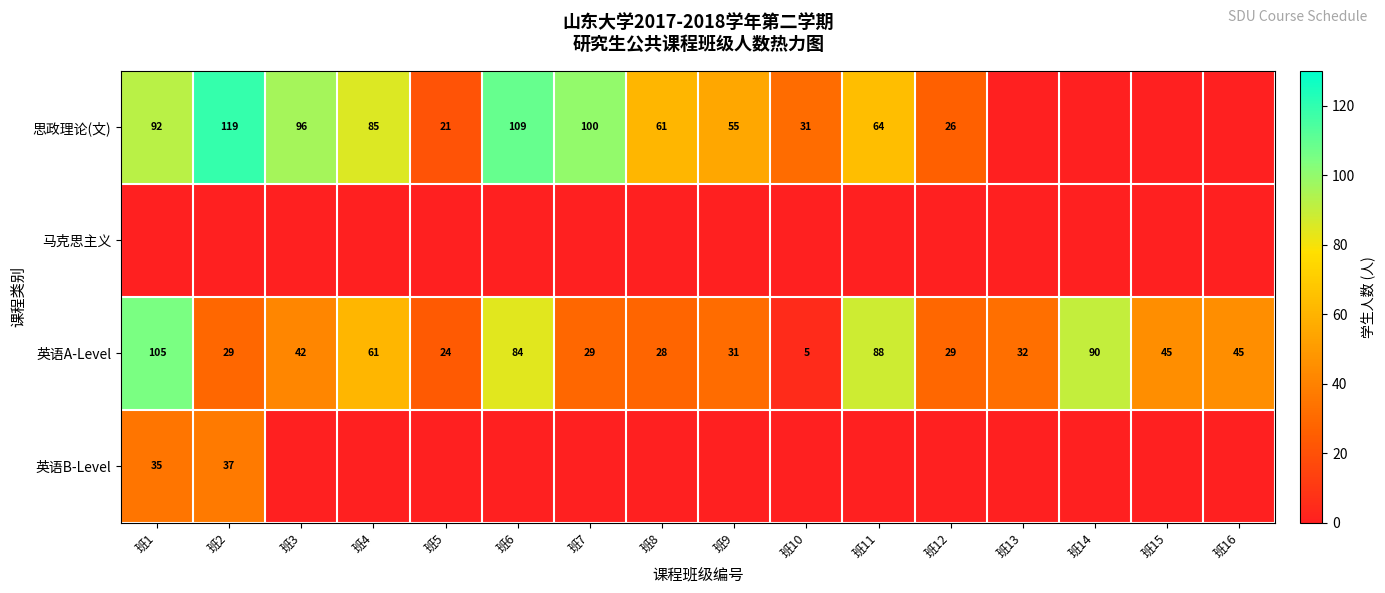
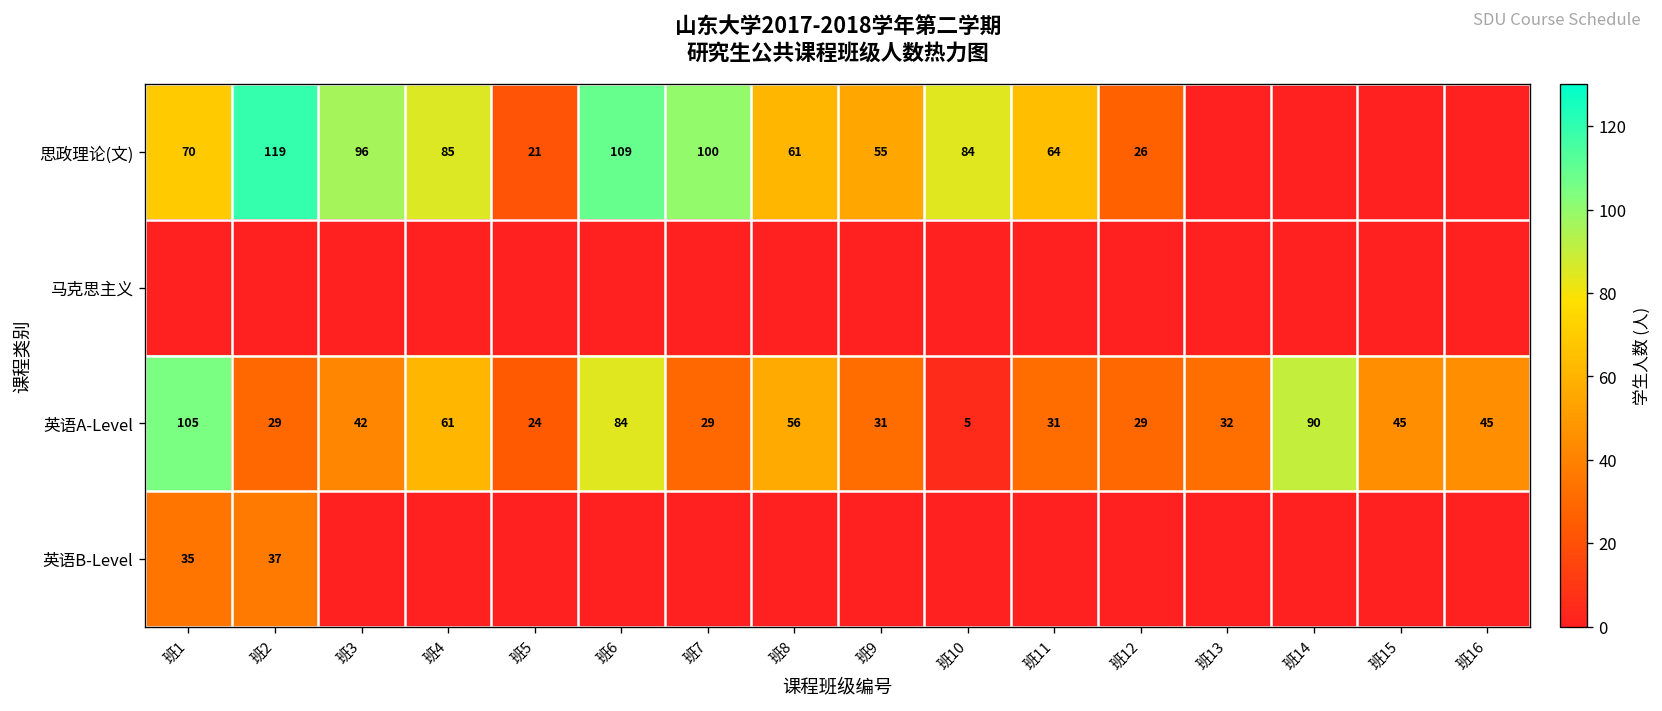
思政理论(文), 班1: 92 -> 70
思政理论(文), 班10: 31 -> 84
英语A-Level, 班8: 28 -> 56
英语A-Level, 班11: 88 -> 31
